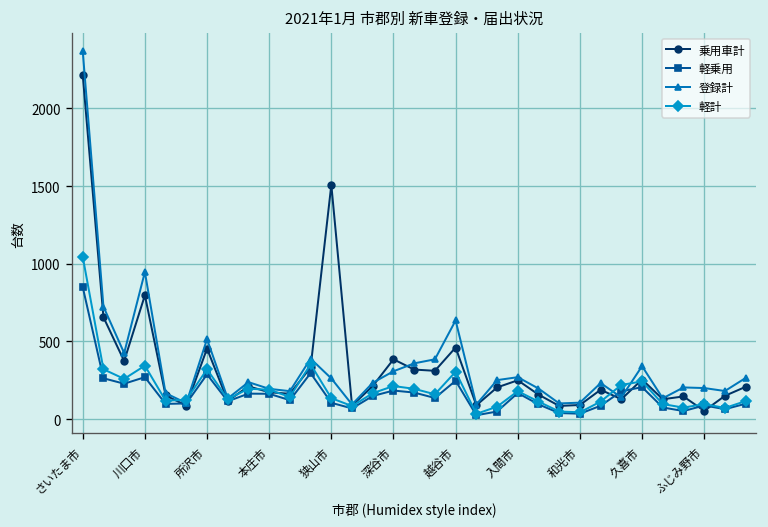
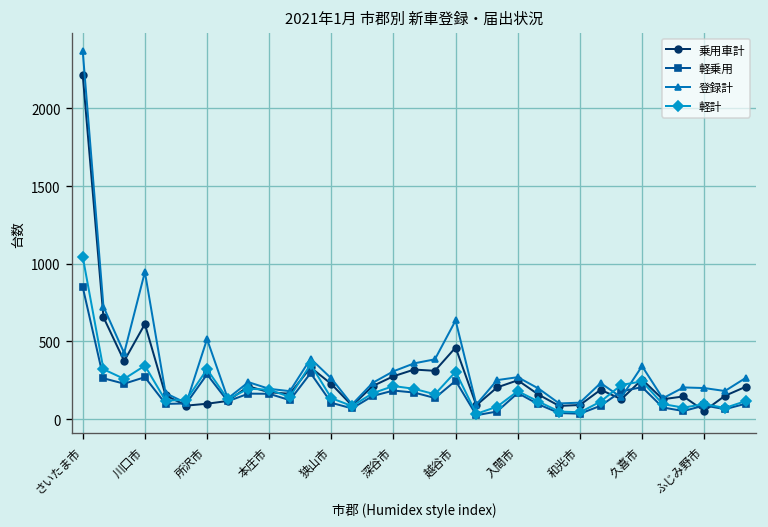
乗用車計, 川口市: 800 -> 610
乗用車計, 所沢市: 450 -> 100
乗用車計, 狭山市: 1510 -> 230
乗用車計, 深谷市: 390 -> 280
